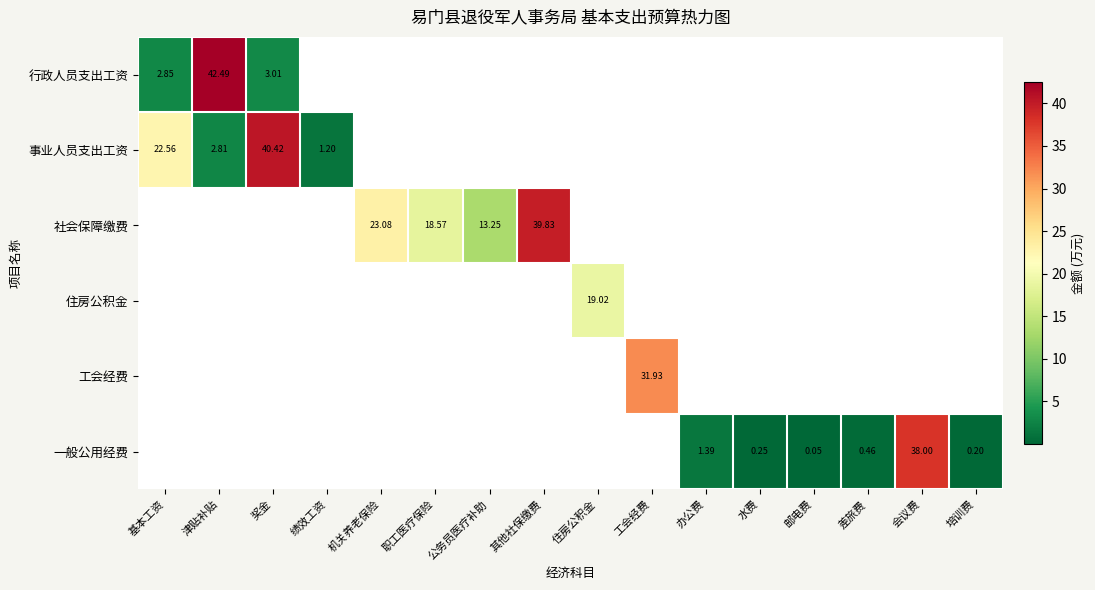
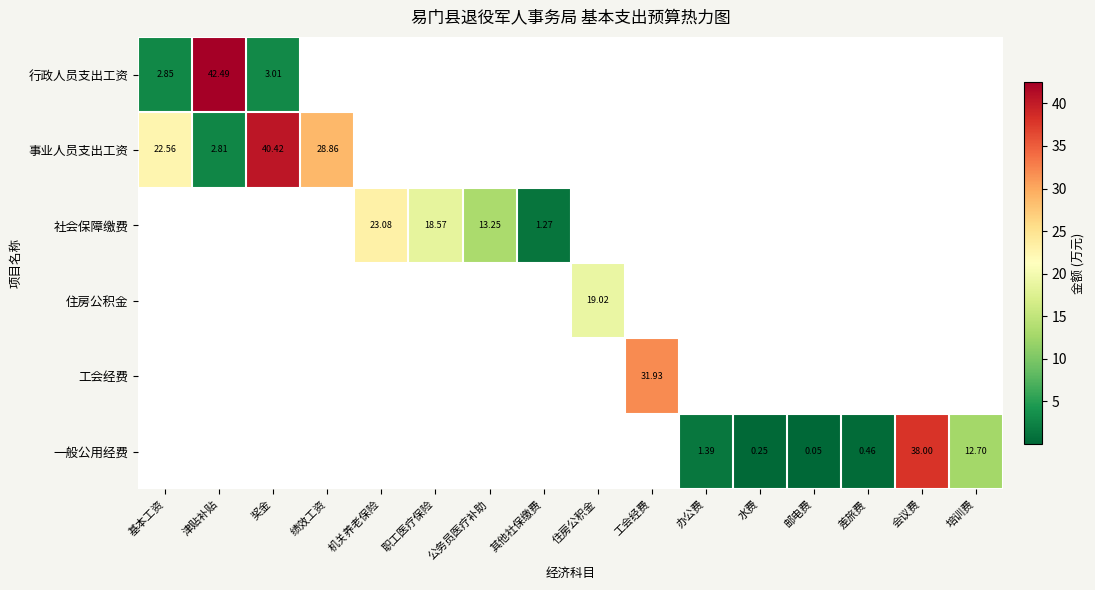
事业人员支出工资, 绩效工资: 1.20 -> 28.86
社会保障缴费, 其他社保缴费: 39.83 -> 1.27
一般公用经费, 培训费: 0.20 -> 12.70
